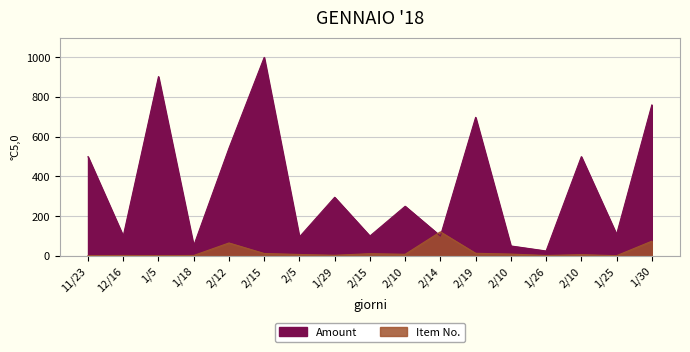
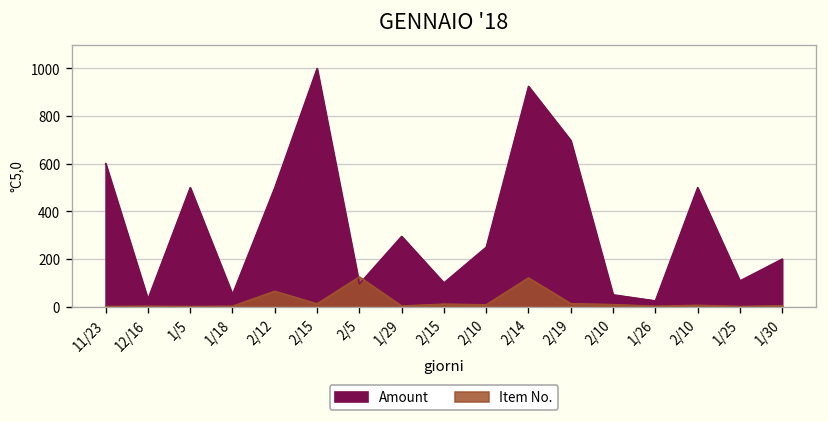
Amount, 11/23: 500 -> 600
Amount, 12/16: 100 -> 30
Amount, 1/5: 900 -> 500
Amount, 2/12: 540 -> 500
Item No., 2/5: 10 -> 130
Amount, 2/14: 100 -> 930
Amount, 1/30: 760 -> 200
Item No., 1/30: 70 -> 0
